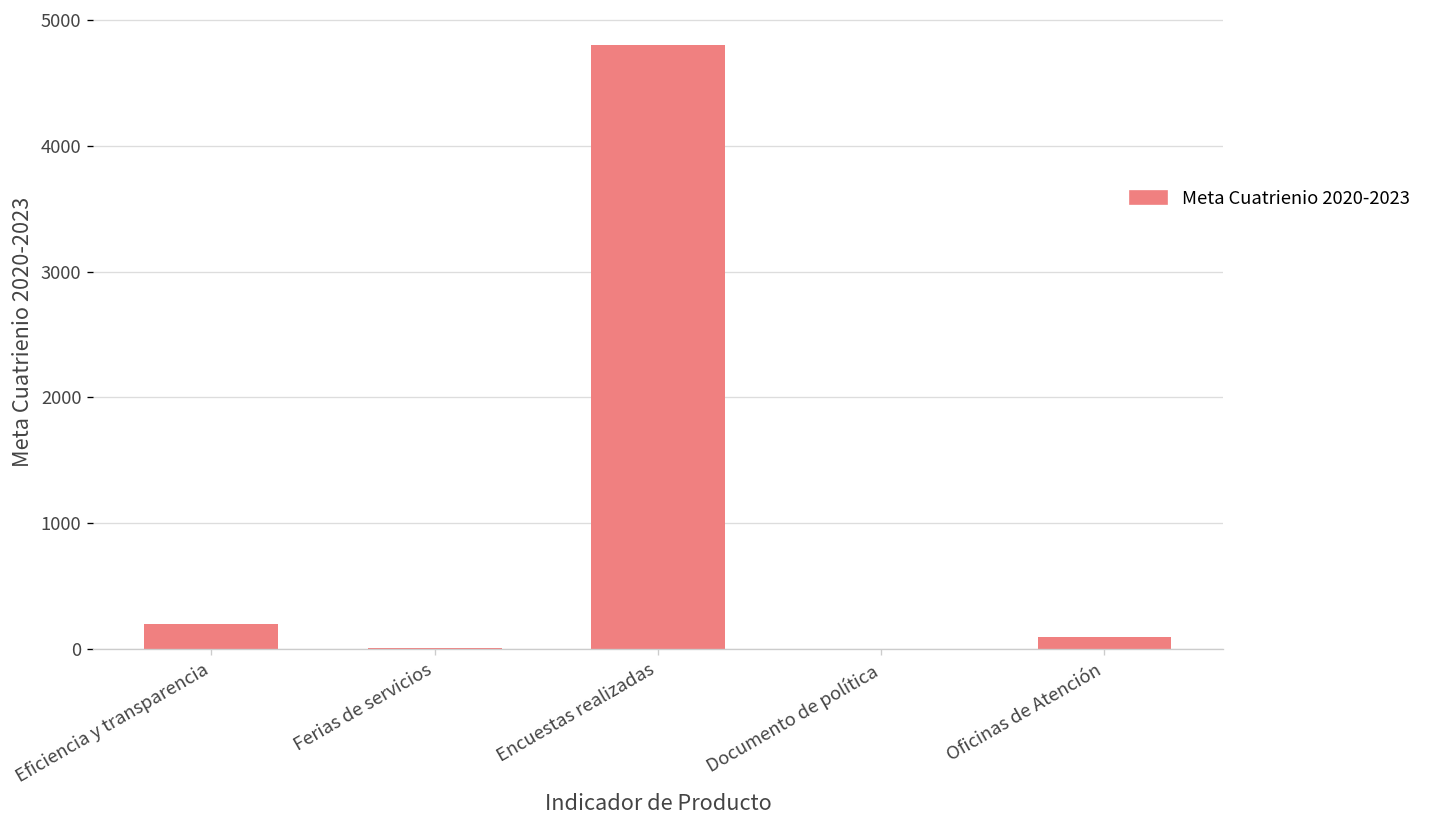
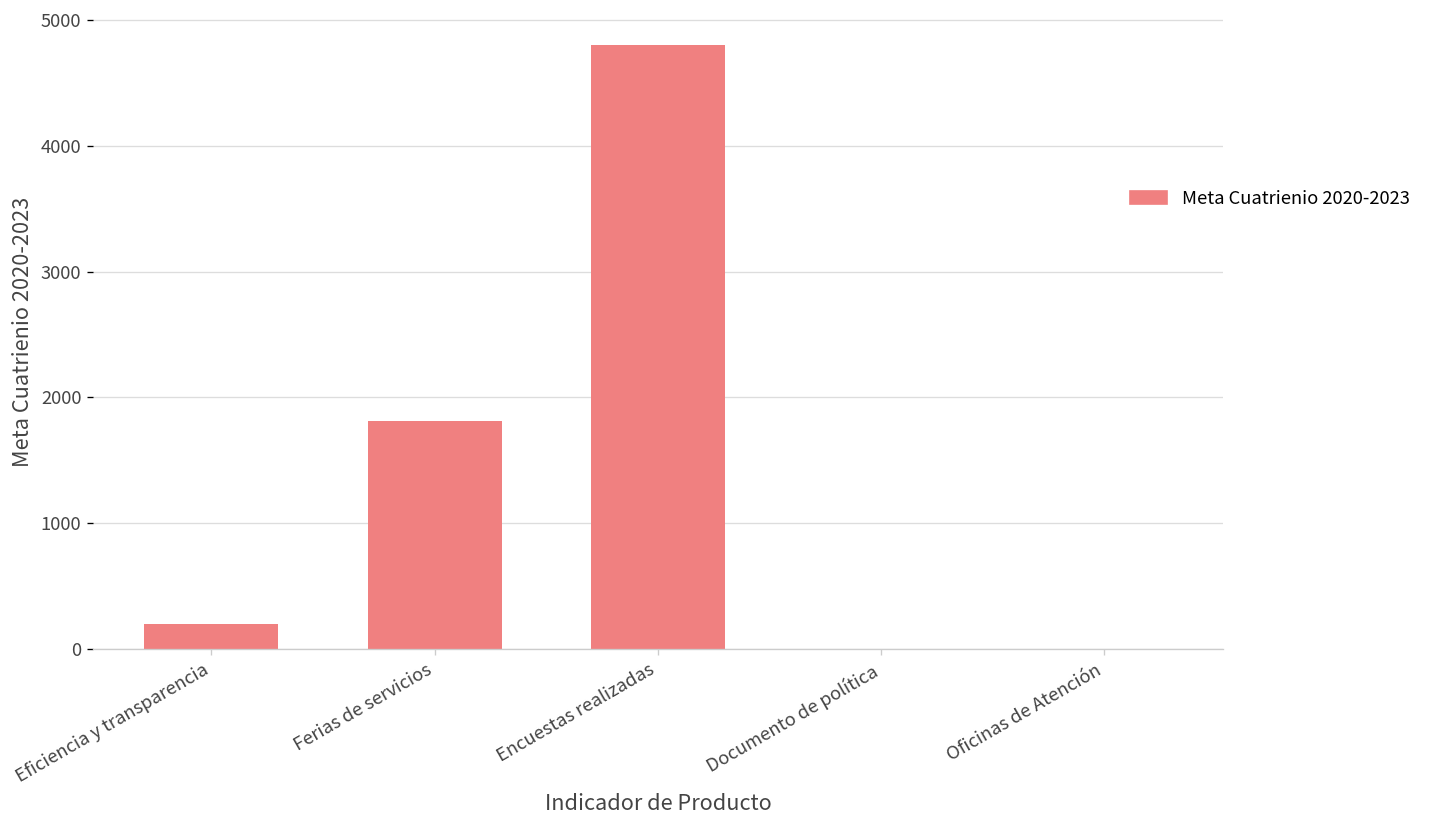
Ferias de servicios: 10 -> 1810
Oficinas de Atención: 100 -> 0
